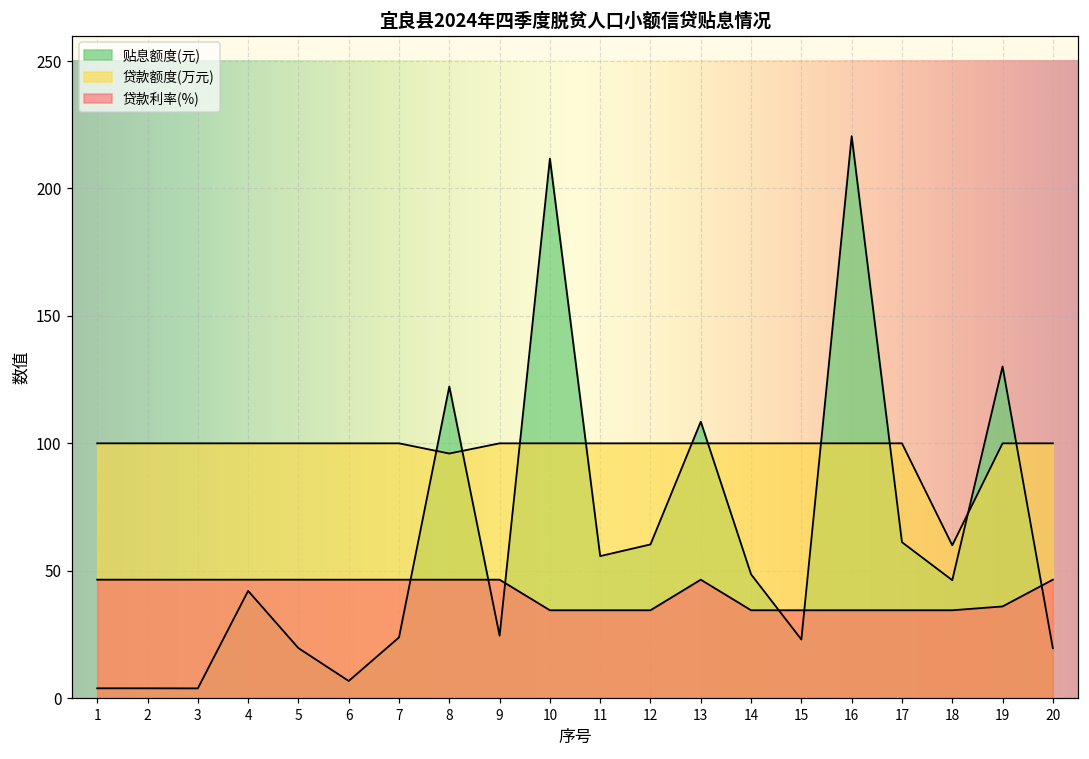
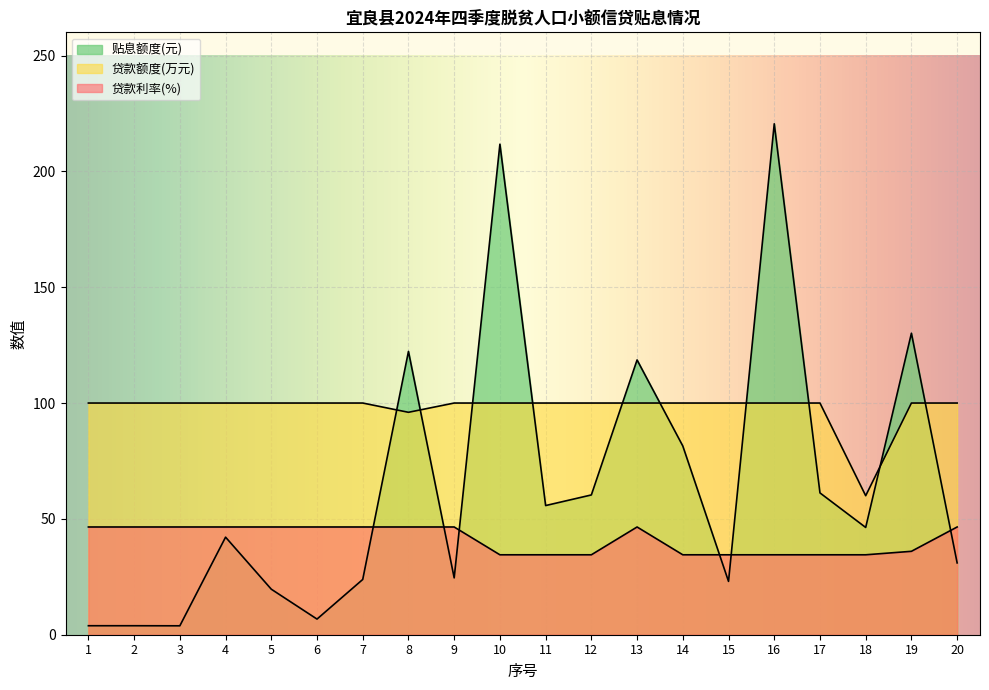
贴息额度(元), 13: 109 -> 119
贴息额度(元), 14: 49 -> 81
贴息额度(元), 20: 20 -> 31
